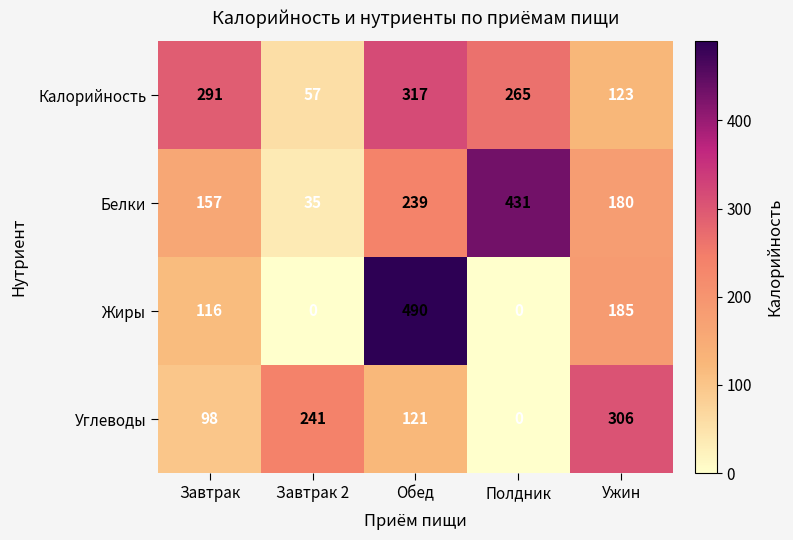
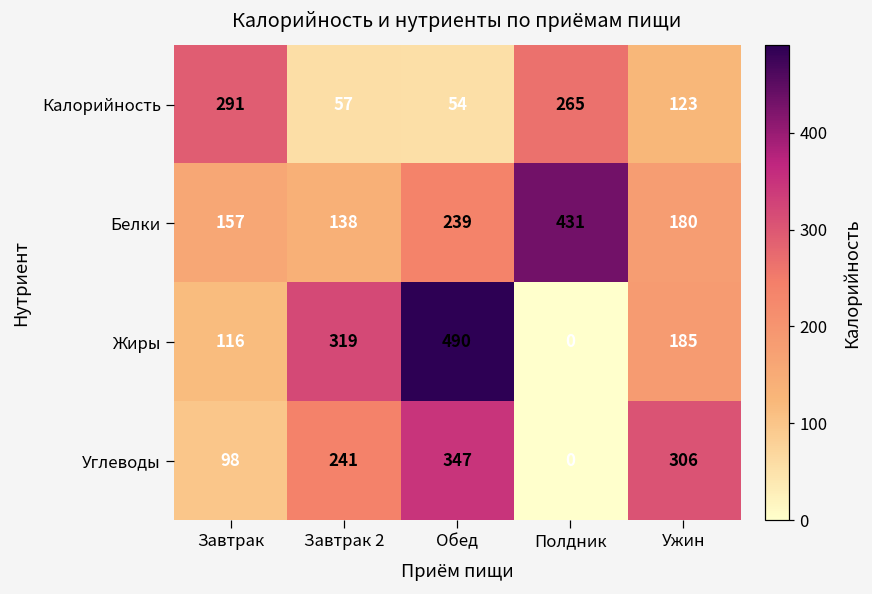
Калорийность, Обед: 317 -> 54
Белки, Завтрак 2: 35 -> 138
Жиры, Завтрак 2: 0 -> 319
Углеводы, Обед: 121 -> 347
